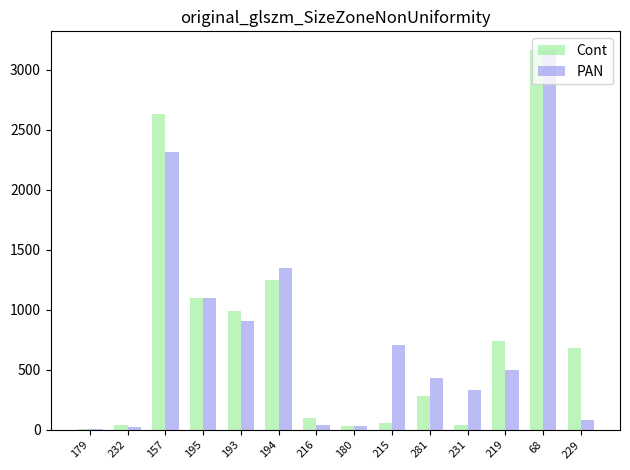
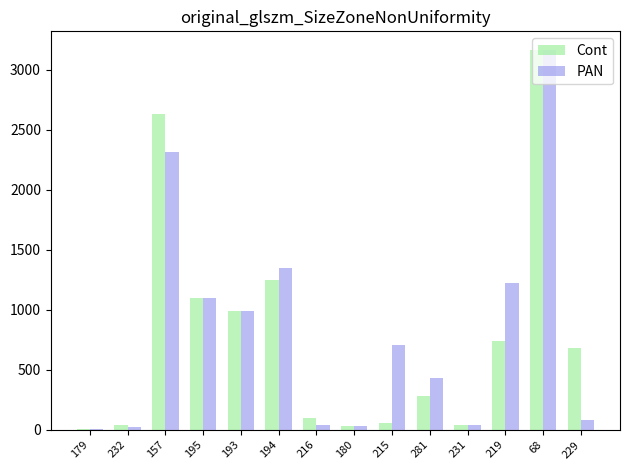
PAN, 193: 910 -> 990
PAN, 231: 340 -> 40
PAN, 219: 500 -> 1220
